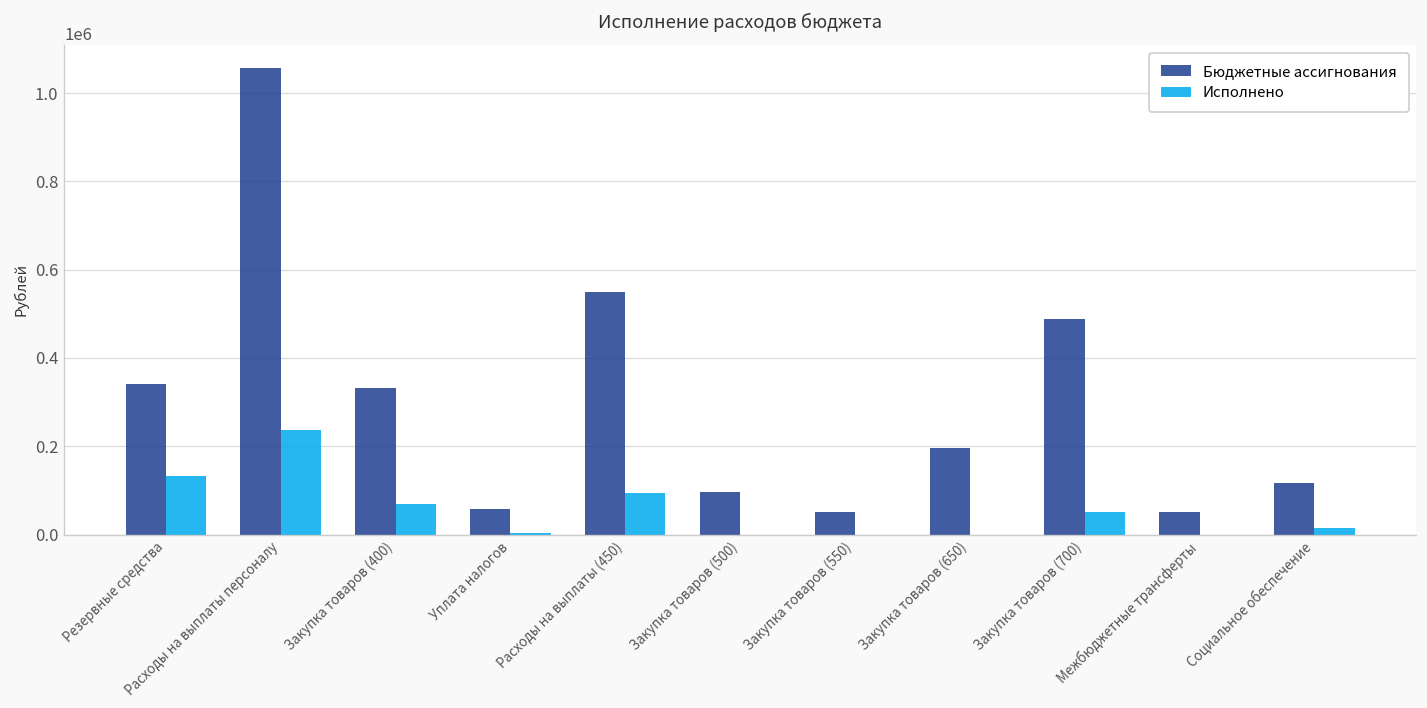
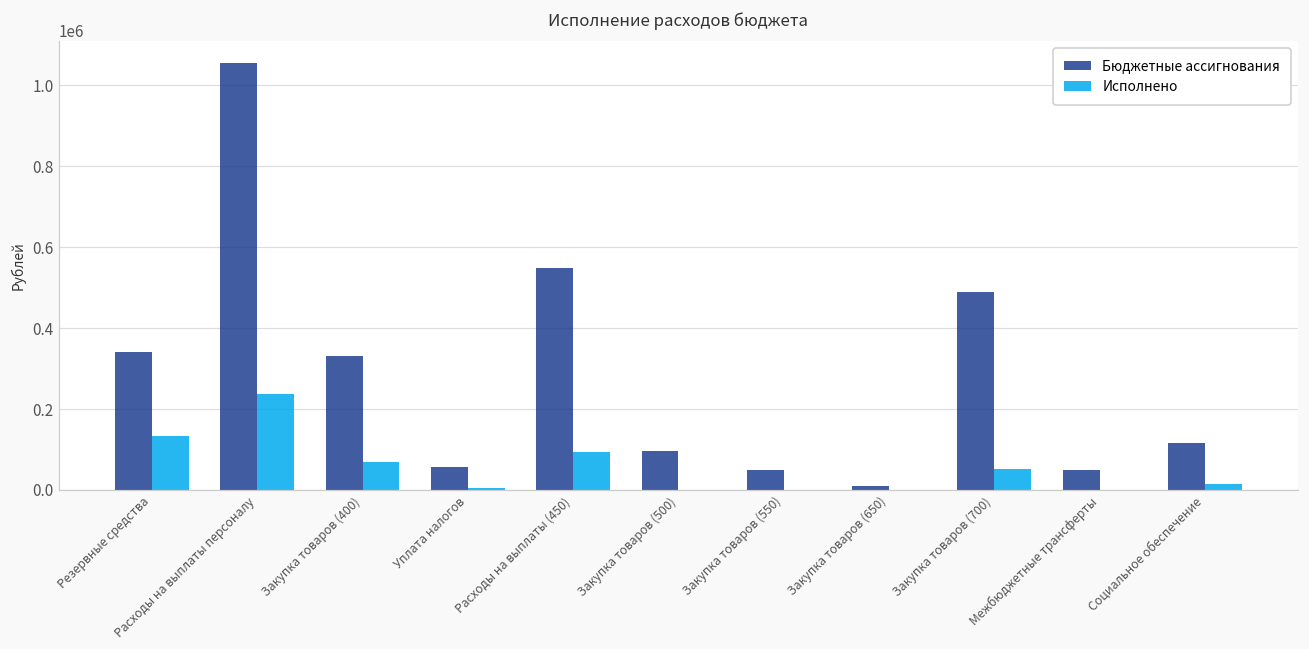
Бюджетные ассигнования, Закупка товаров (650): 200000 -> 10000
